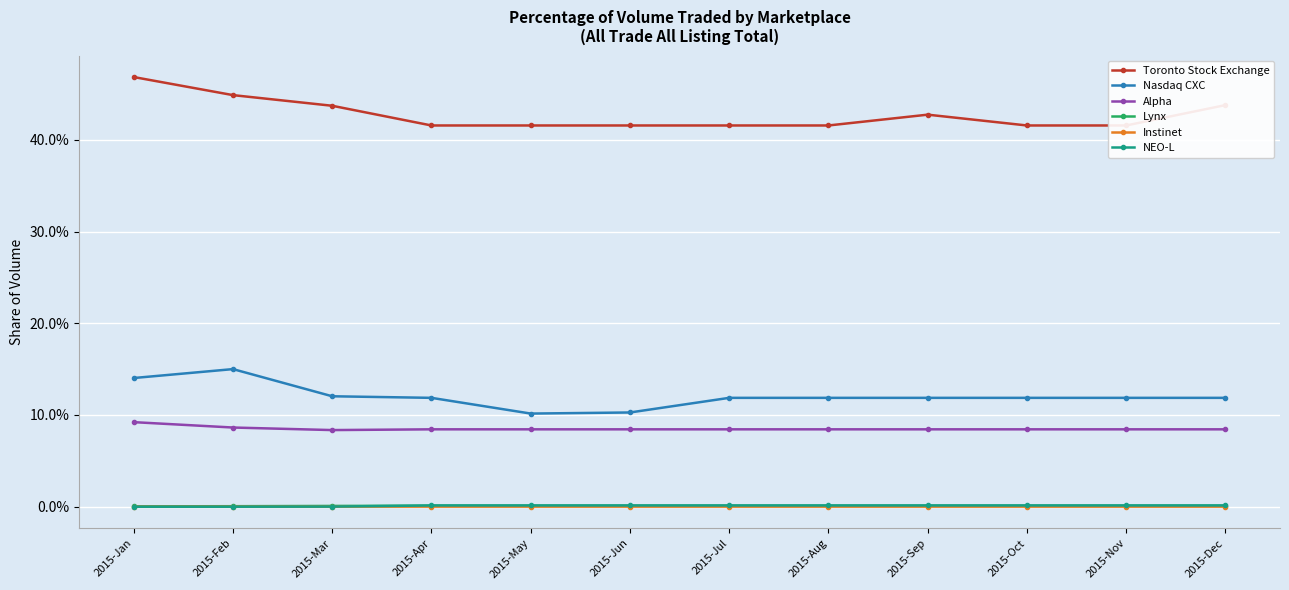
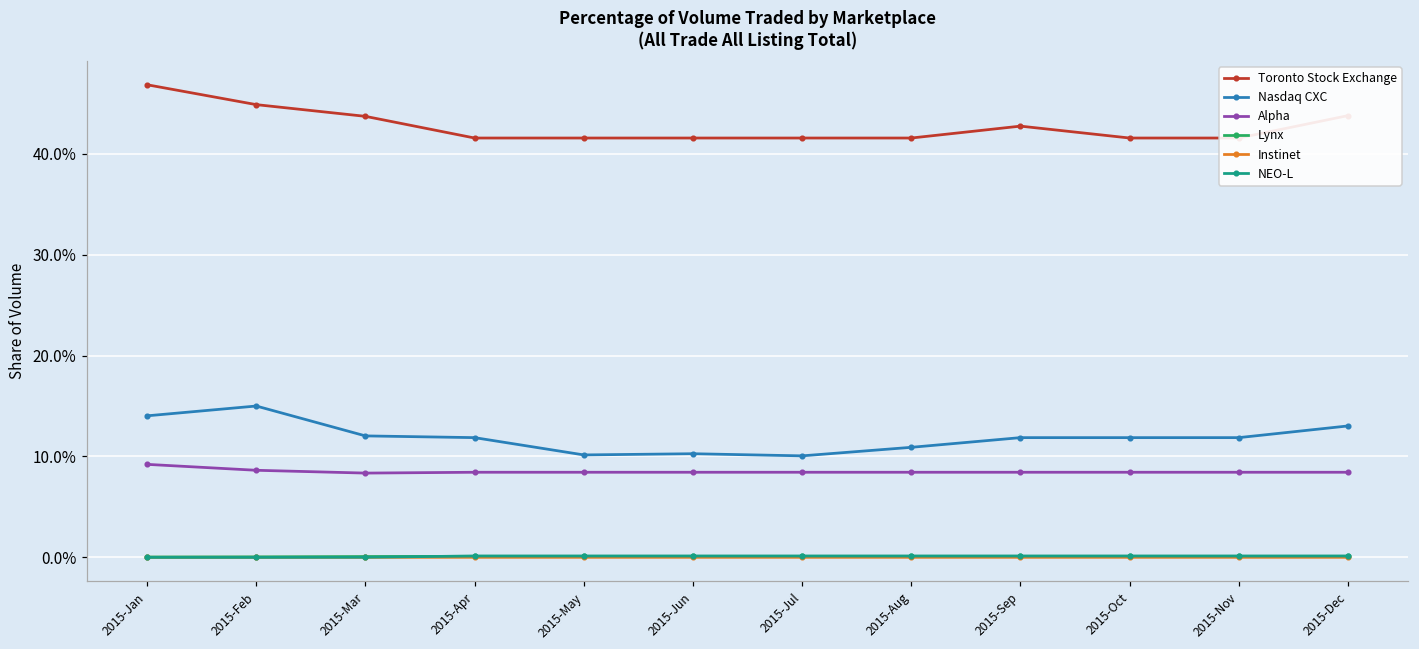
Nasdaq CXC, 2015-Jul: 12% -> 10%
Nasdaq CXC, 2015-Aug: 12% -> 11%
Nasdaq CXC, 2015-Dec: 12% -> 13%
